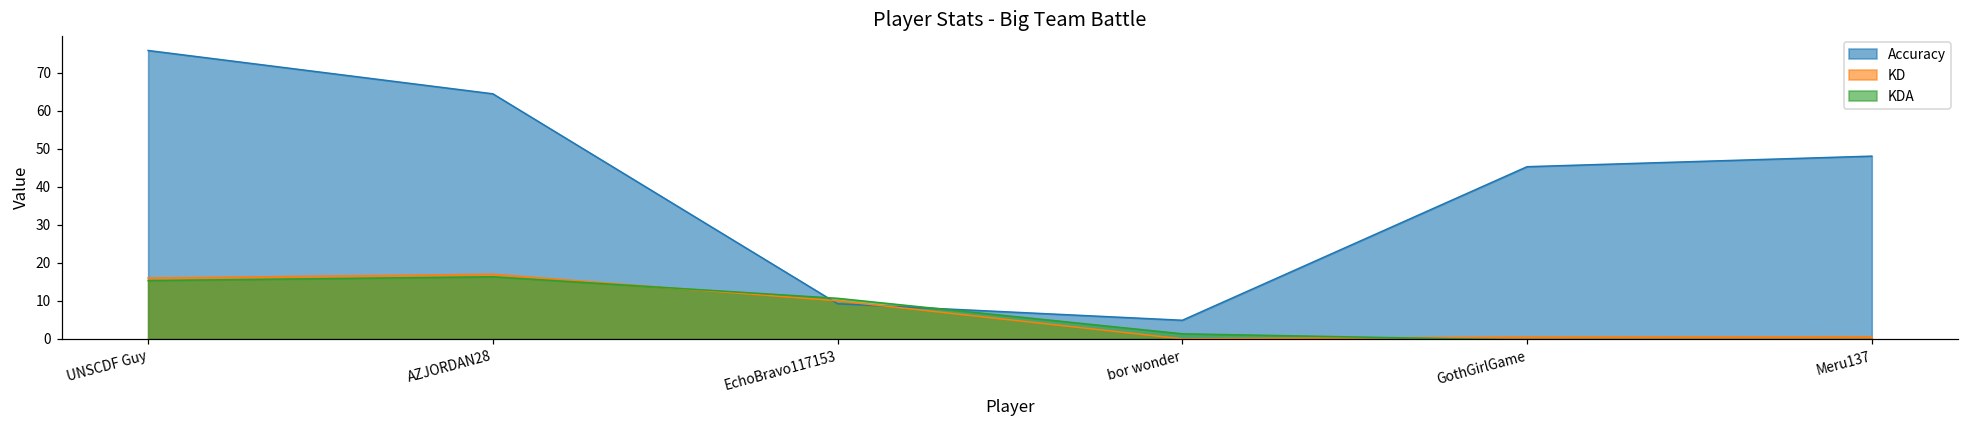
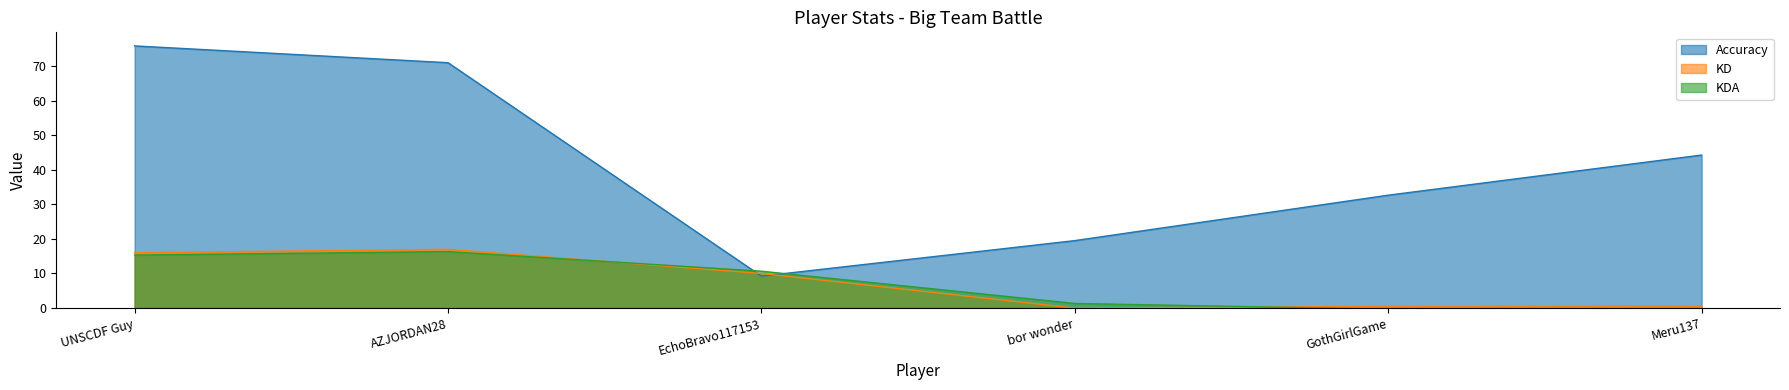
Accuracy, AZJORDAN28: 64 -> 71
Accuracy, bor wonder: 5 -> 20
Accuracy, GothGirlGame: 45 -> 33
Accuracy, Meru137: 48 -> 44
